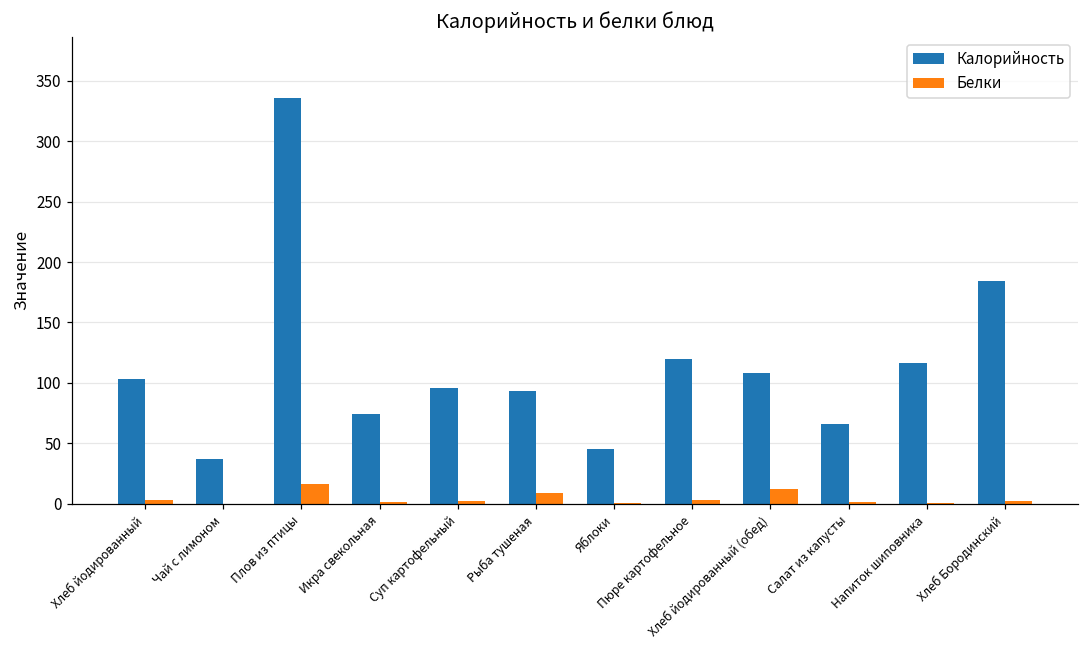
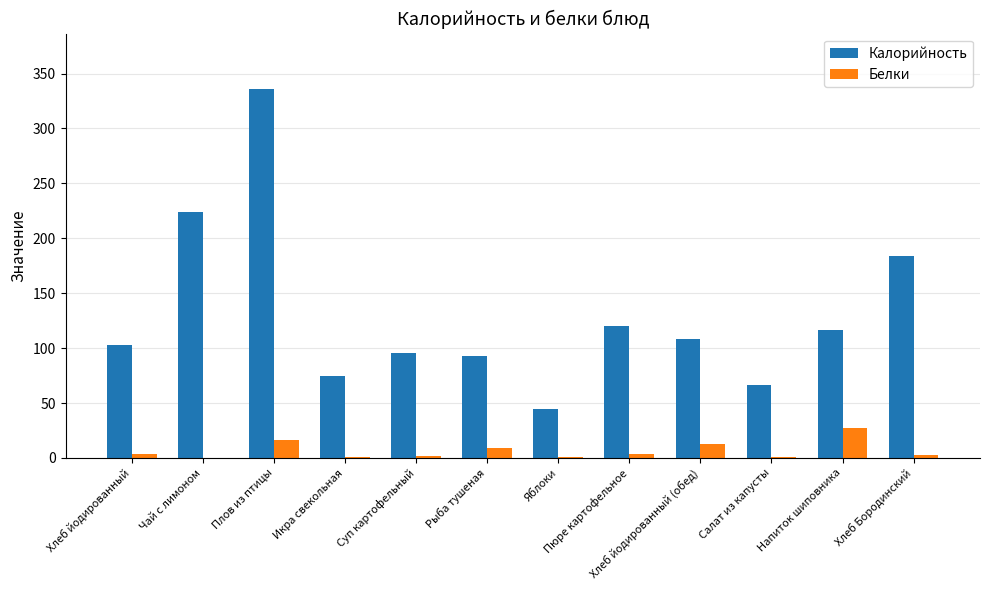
Калорийность, Чай с лимоном: 37 -> 224
Белки, Напиток шиповника: 0 -> 27
